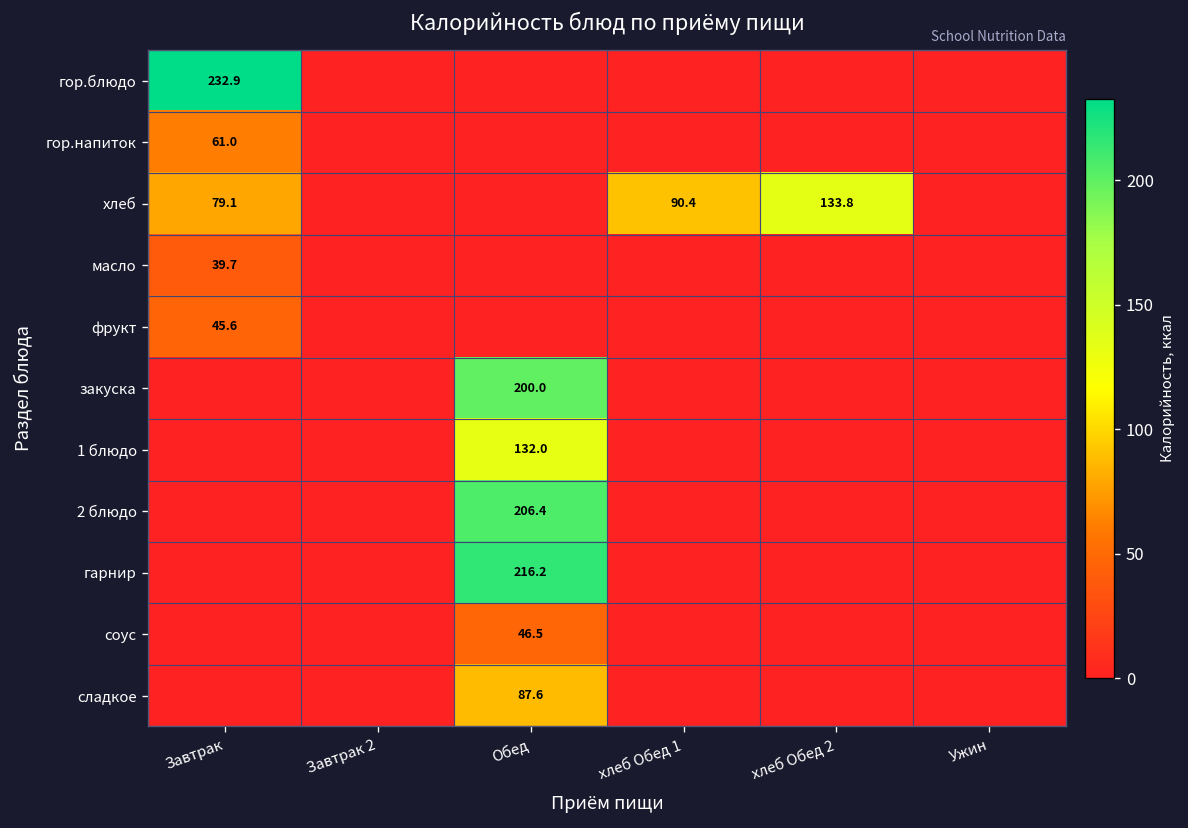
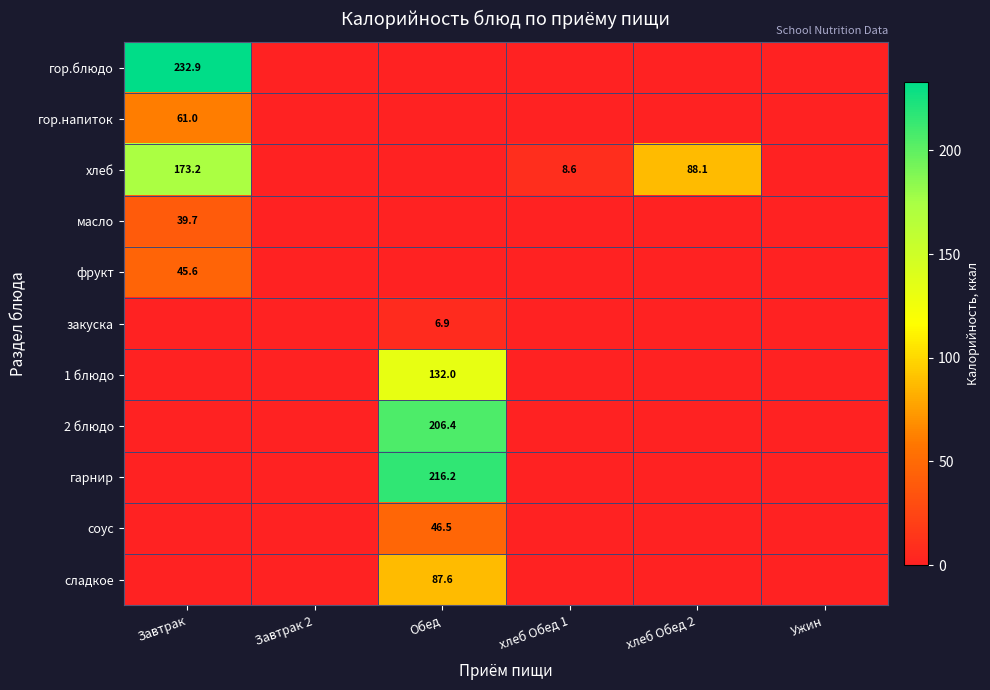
хлеб, Завтрак: 79.1 -> 173.2
хлеб, хлеб Обед 1: 90.4 -> 8.6
хлеб, хлеб Обед 2: 133.8 -> 88.1
закуска, Обед: 200.0 -> 6.9
